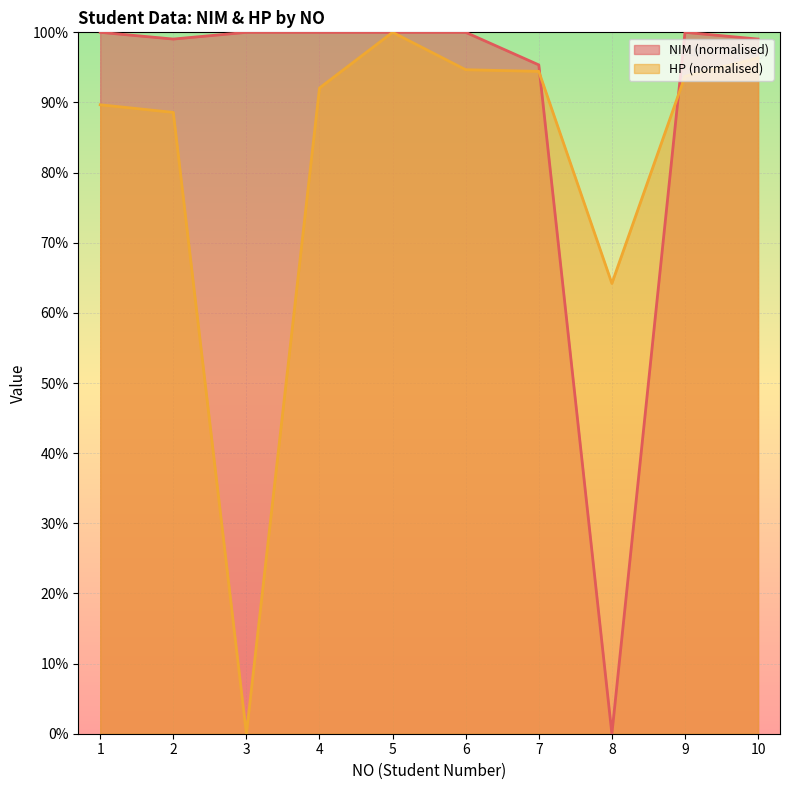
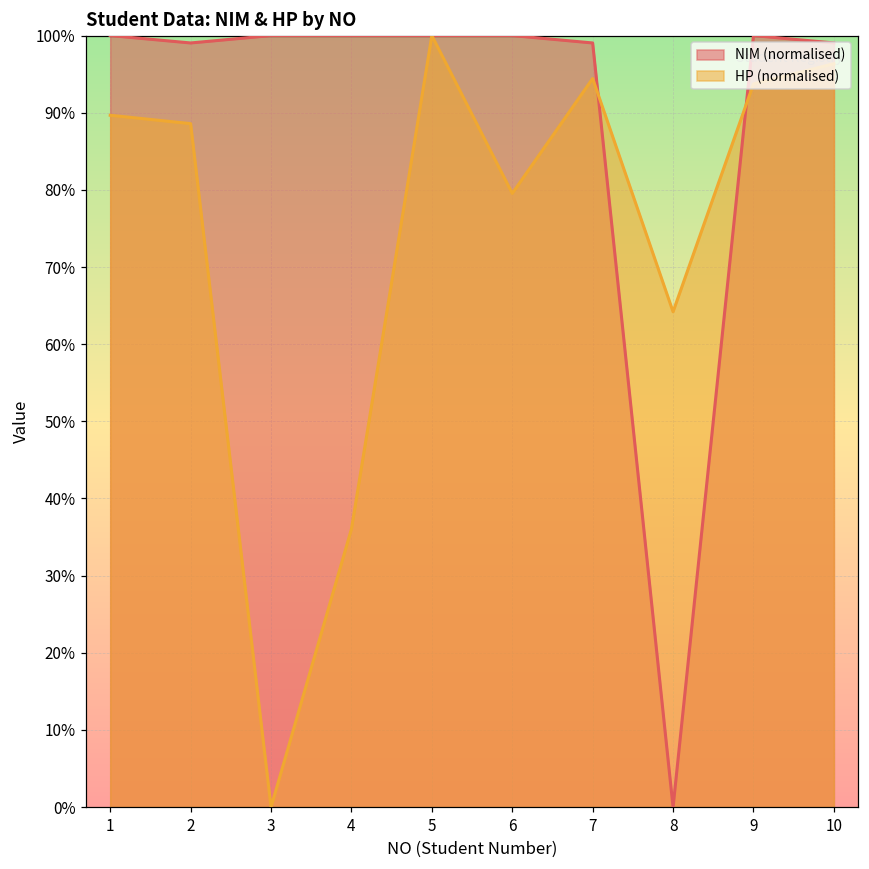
HP (normalised), 4: 92% -> 36%
HP (normalised), 6: 95% -> 80%
NIM (normalised), 7: 95% -> 99%
